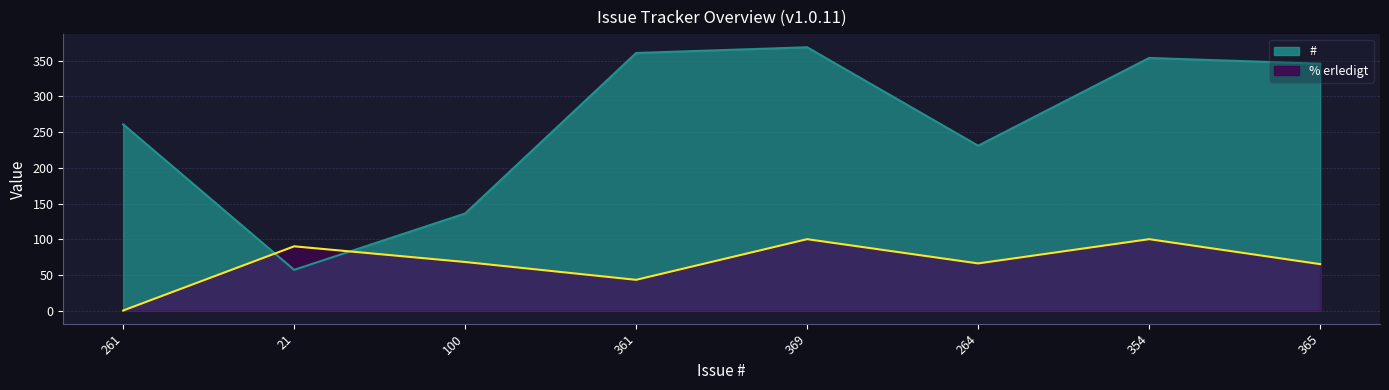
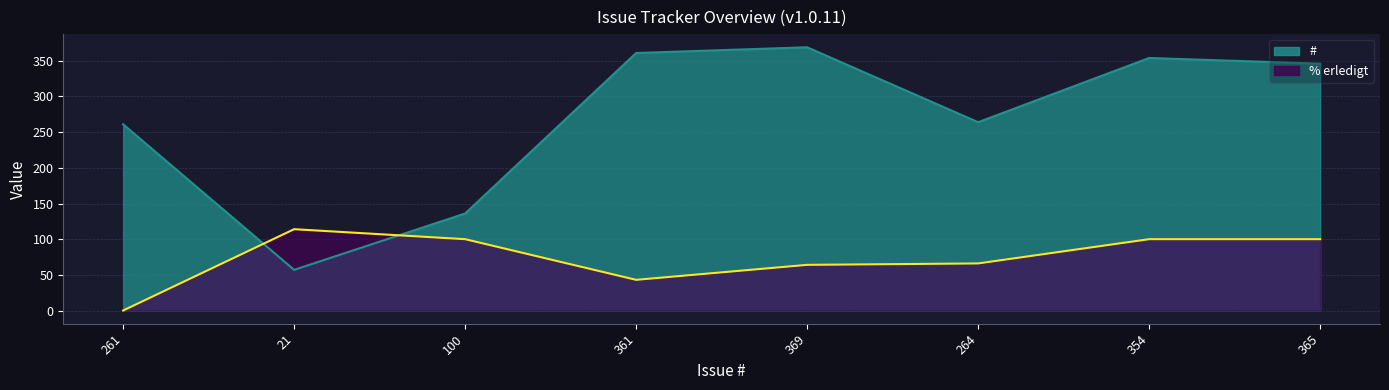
% erledigt, 21: 90 -> 110
% erledigt, 100: 70 -> 100
% erledigt, 369: 100 -> 60
#, 264: 230 -> 260
% erledigt, 365: 70 -> 100
